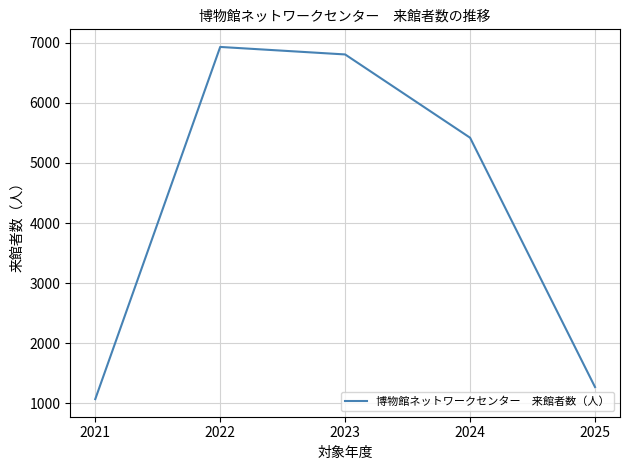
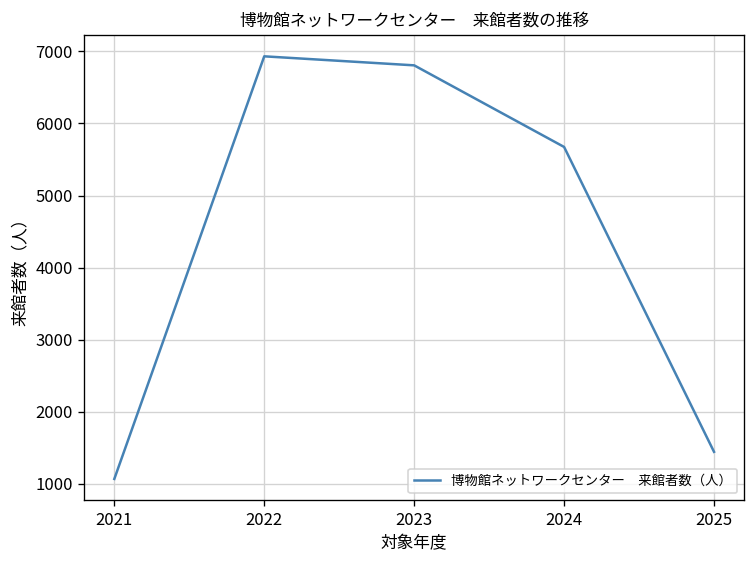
2024: 5400 -> 5700
2025: 1300 -> 1400
